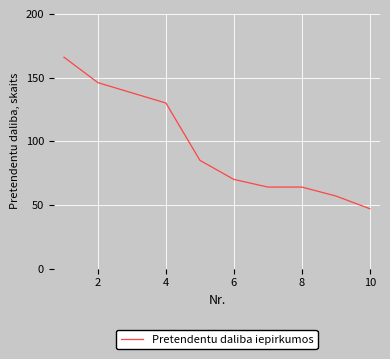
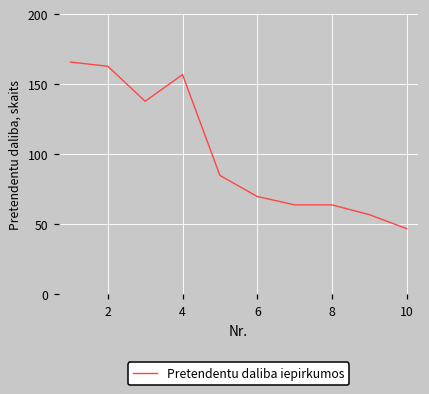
2: 146 -> 163
4: 130 -> 157
